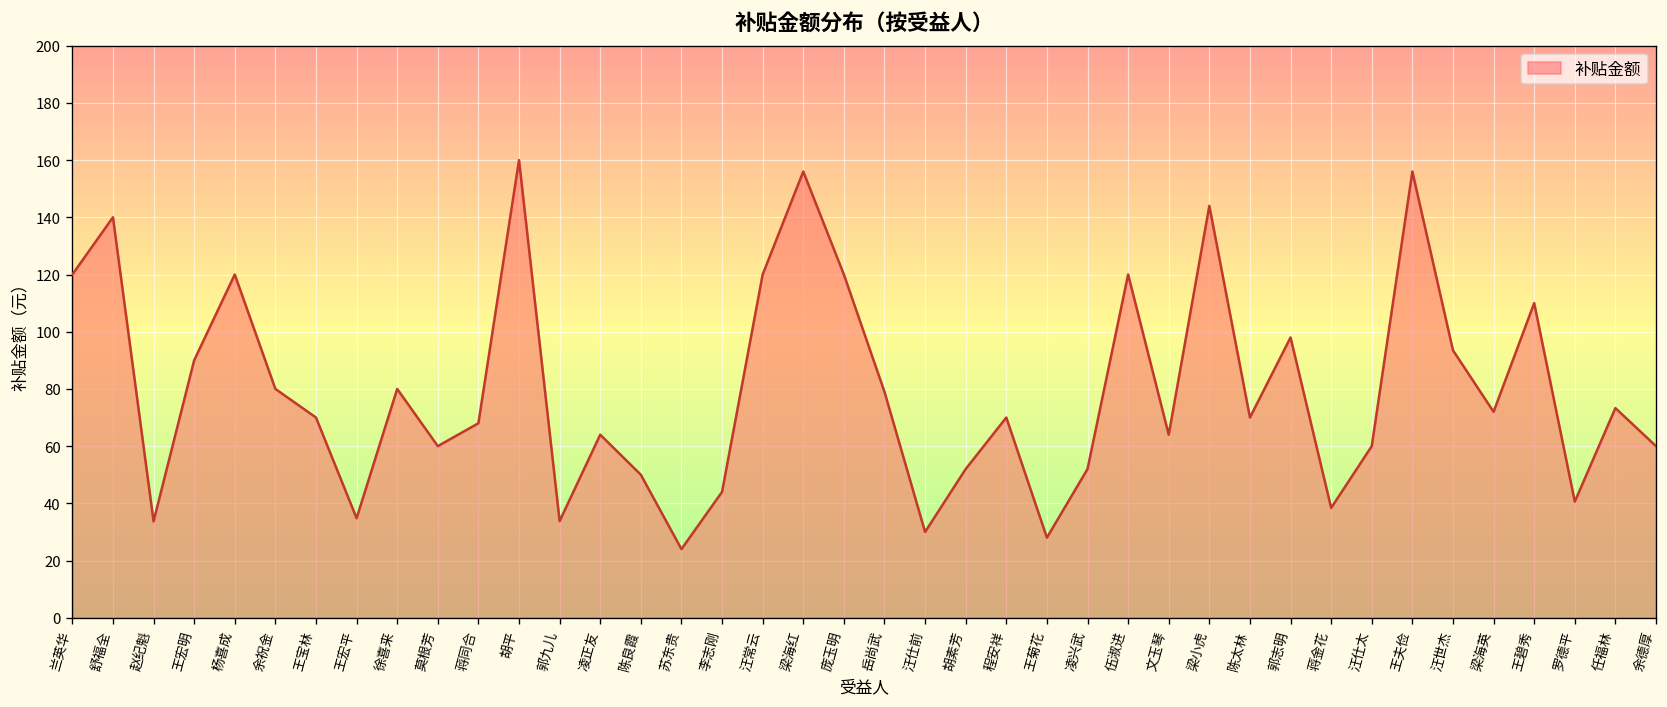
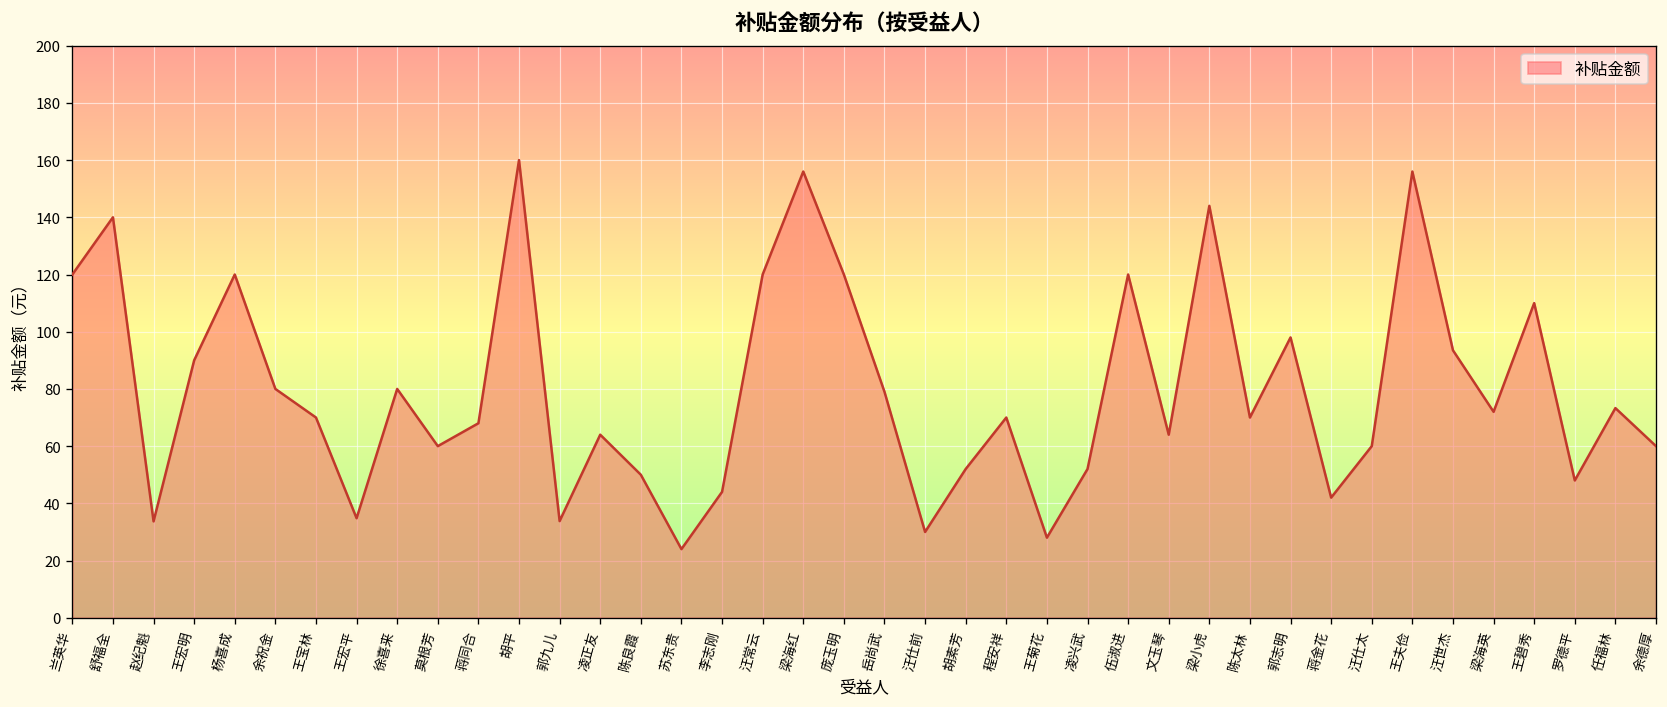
蒋金花: 38 -> 42
罗德平: 41 -> 48
